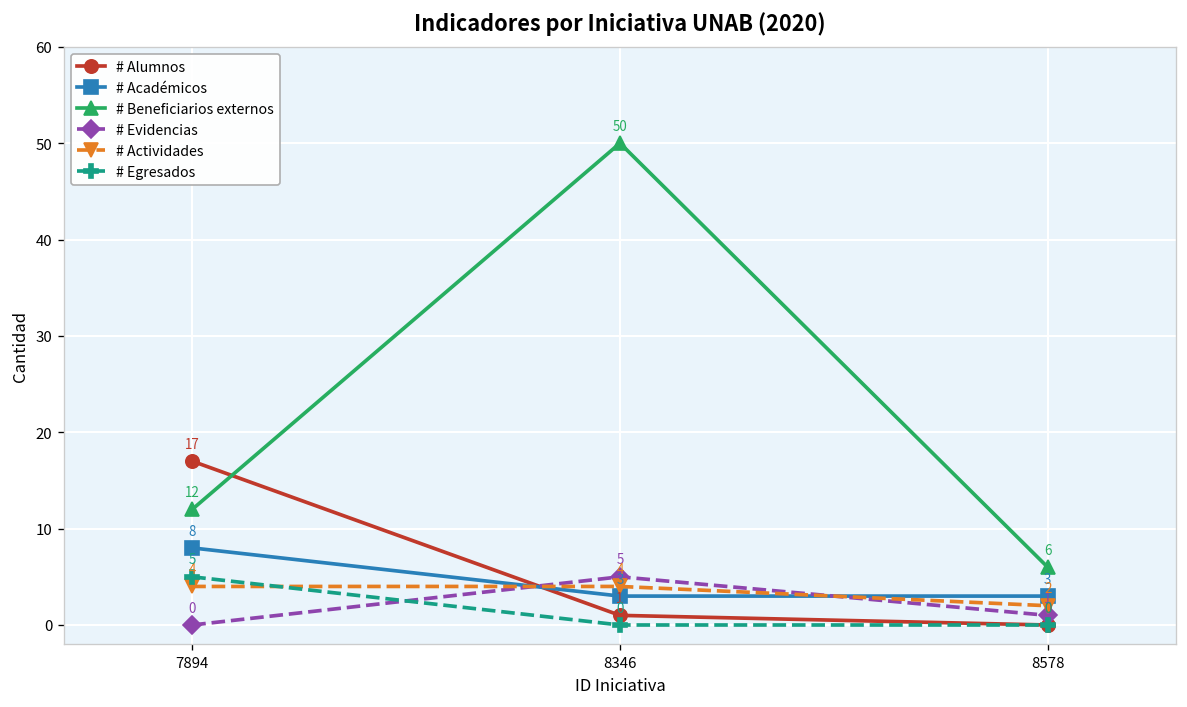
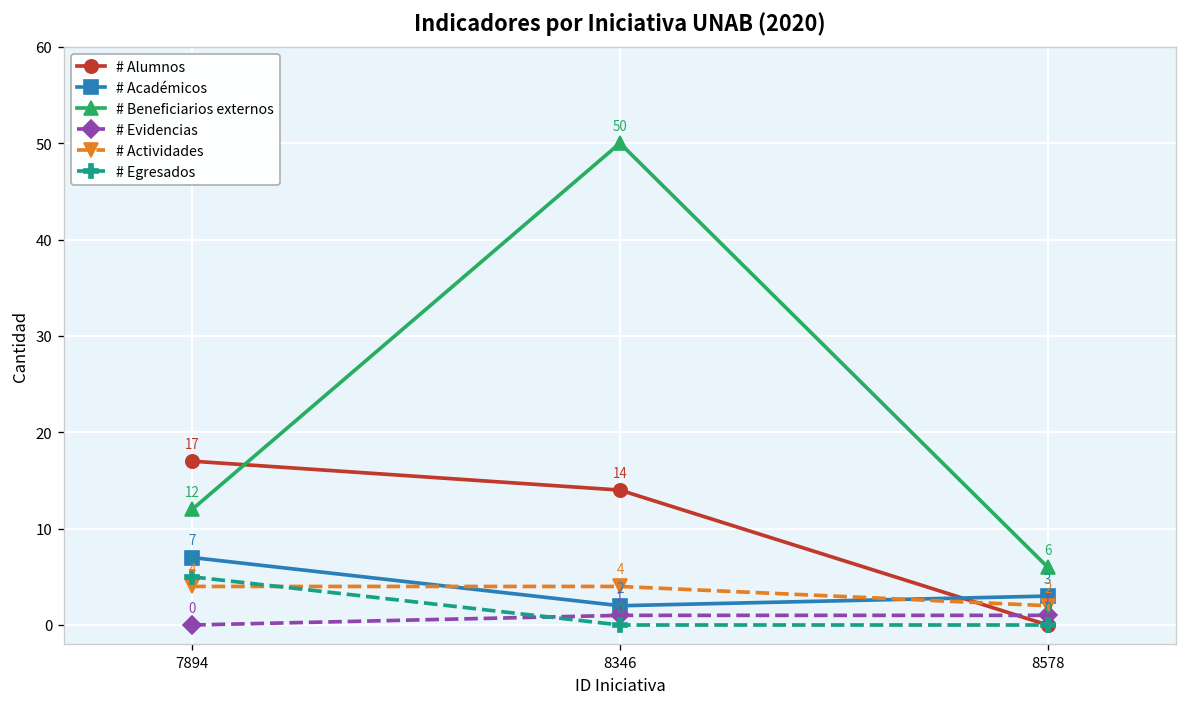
# Académicos, 7894: 8 -> 7
# Alumnos, 8346: 1 -> 14
# Académicos, 8346: 3 -> 2
# Evidencias, 8346: 5 -> 1
